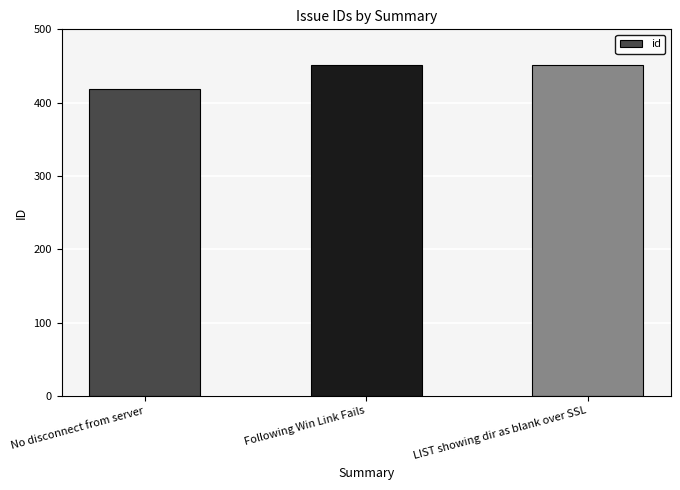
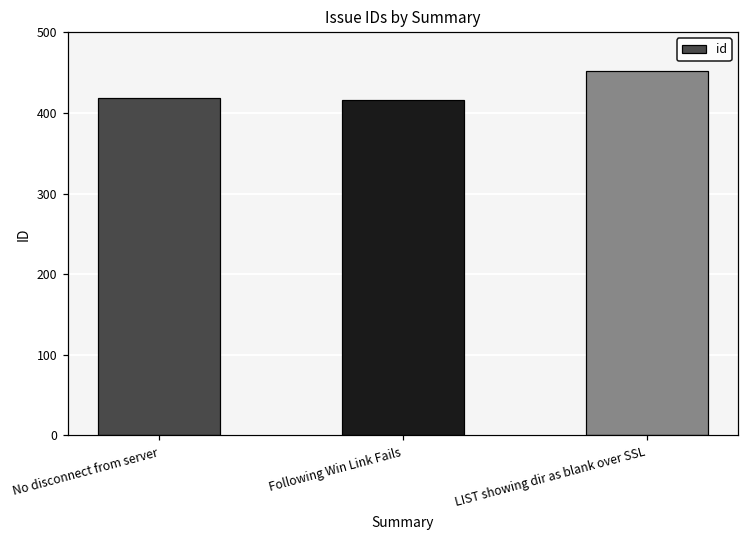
Following Win Link Fails: 450 -> 420
